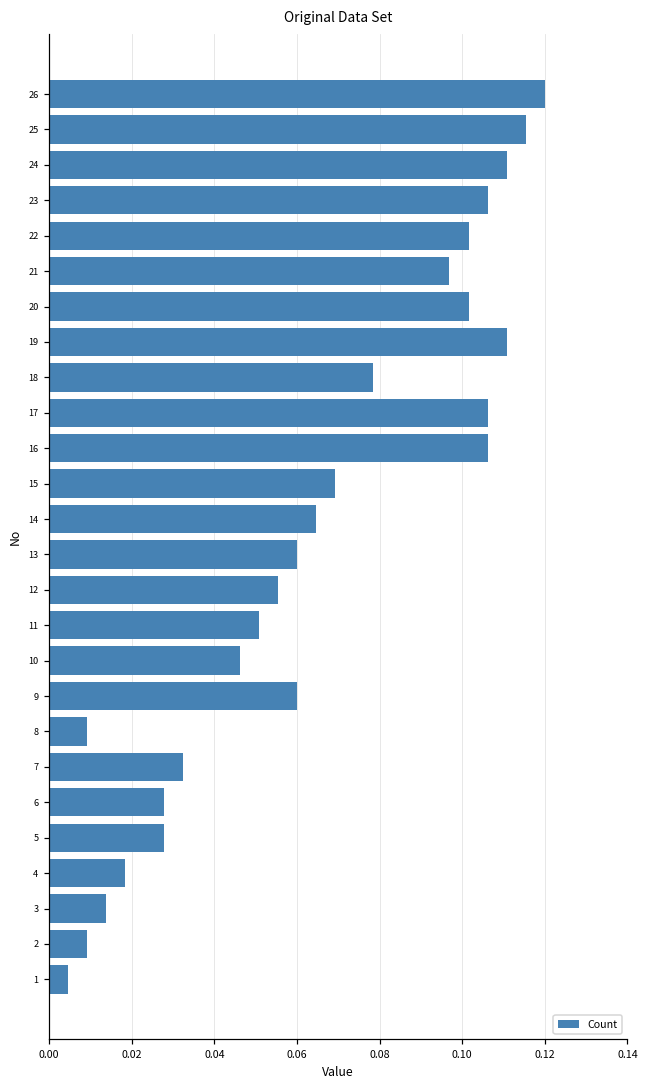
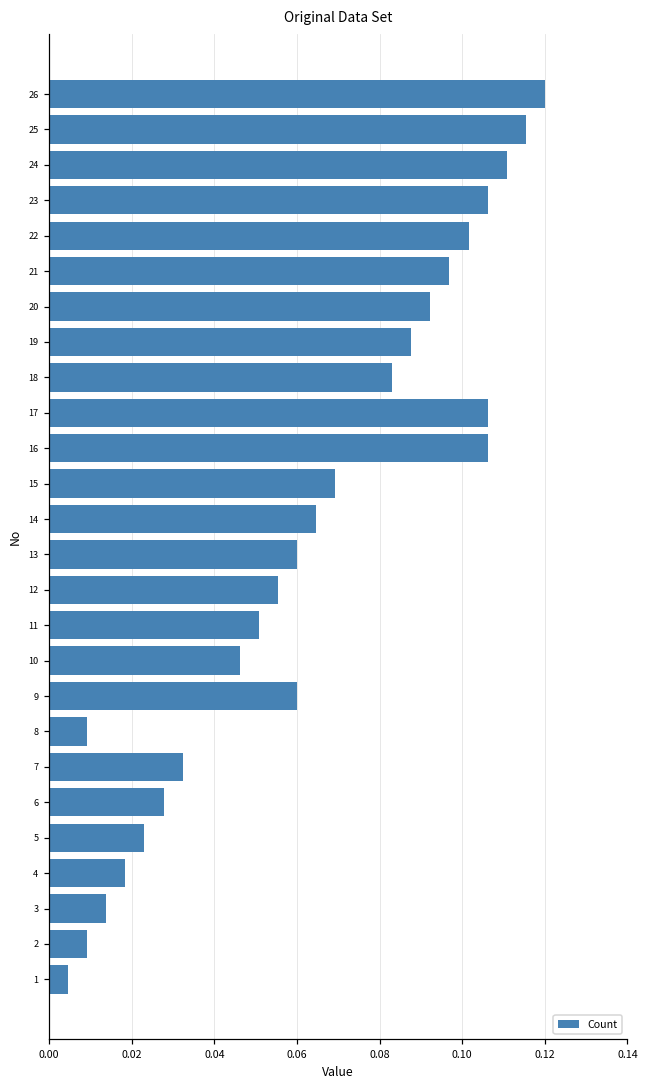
20: 0.102 -> 0.092
19: 0.111 -> 0.088
18: 0.078 -> 0.083
5: 0.028 -> 0.023
